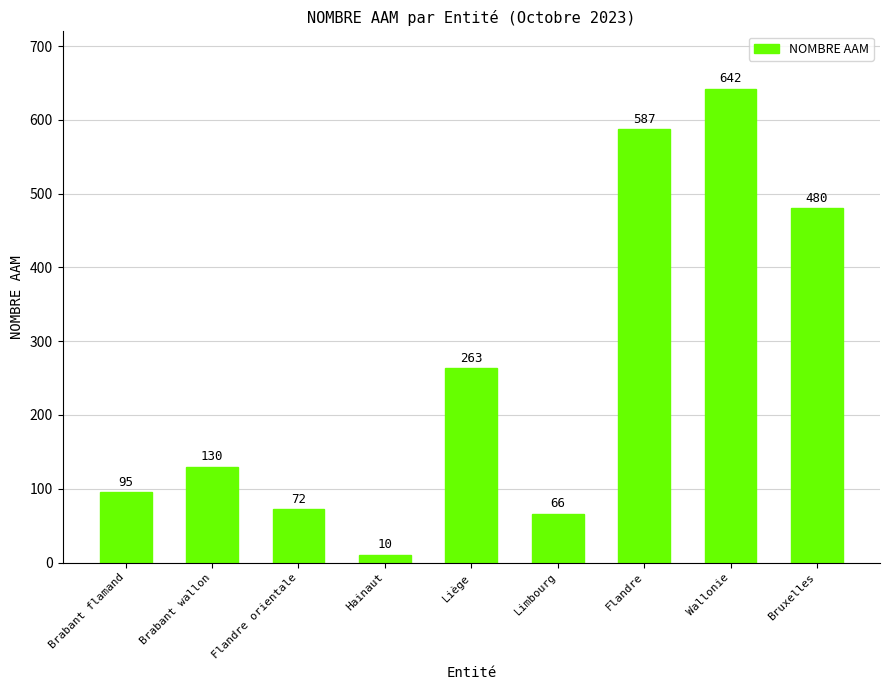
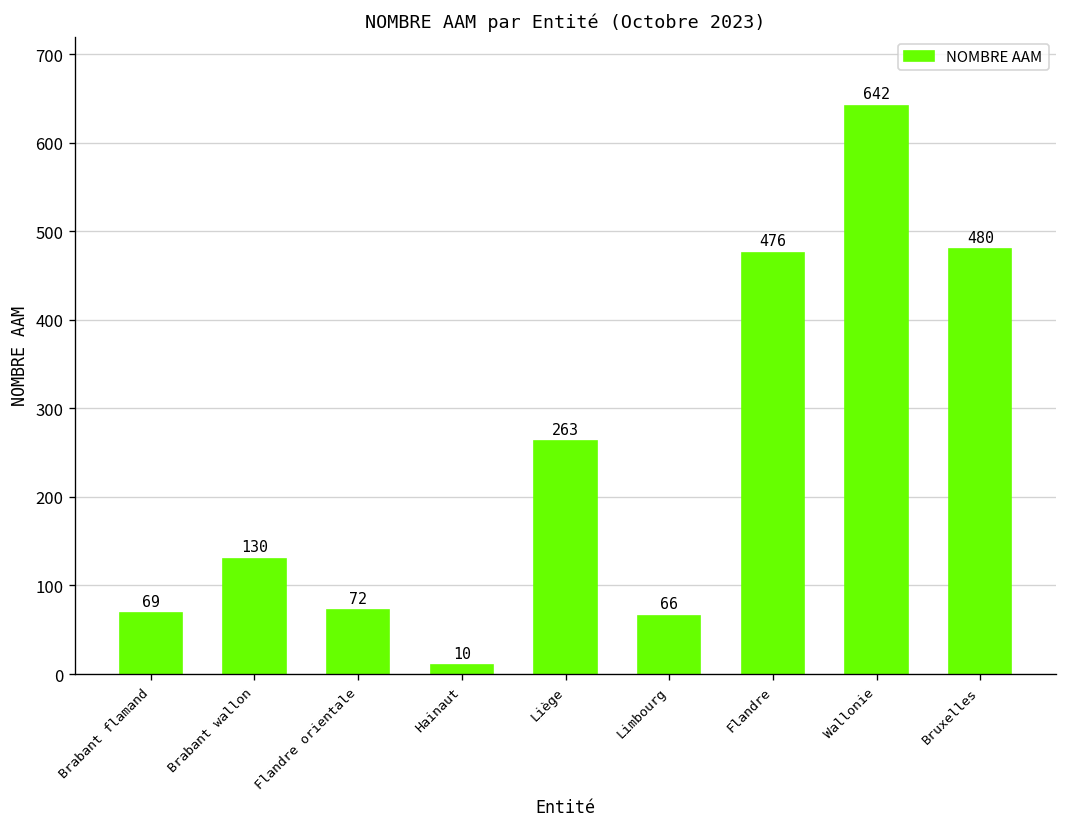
Brabant flamand: 95 -> 69
Flandre: 587 -> 476
